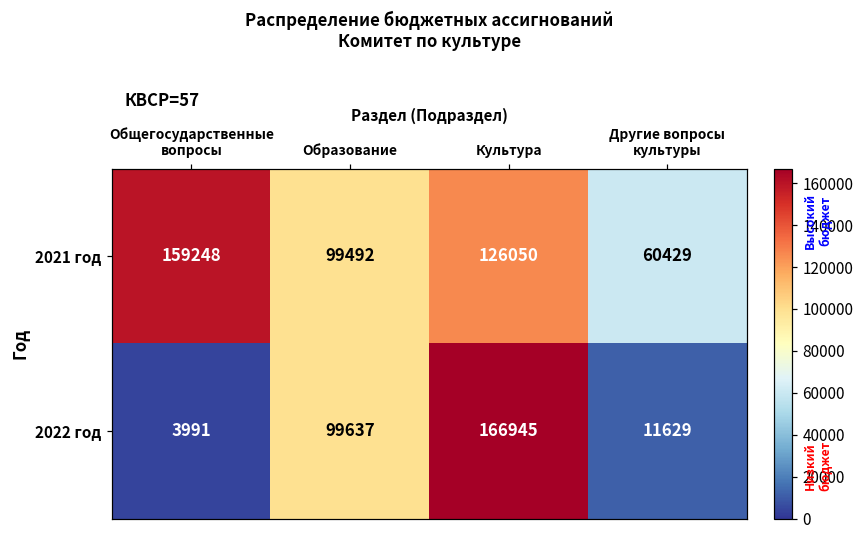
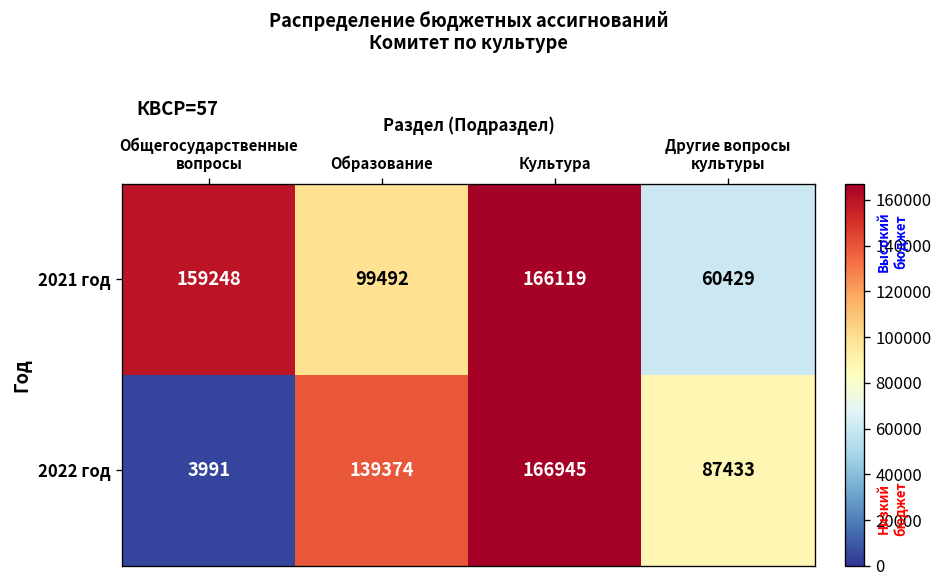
2021 год, Культура: 126050 -> 166119
2022 год, Образование: 99637 -> 139374
2022 год, Другие вопросы культуры: 11629 -> 87433
